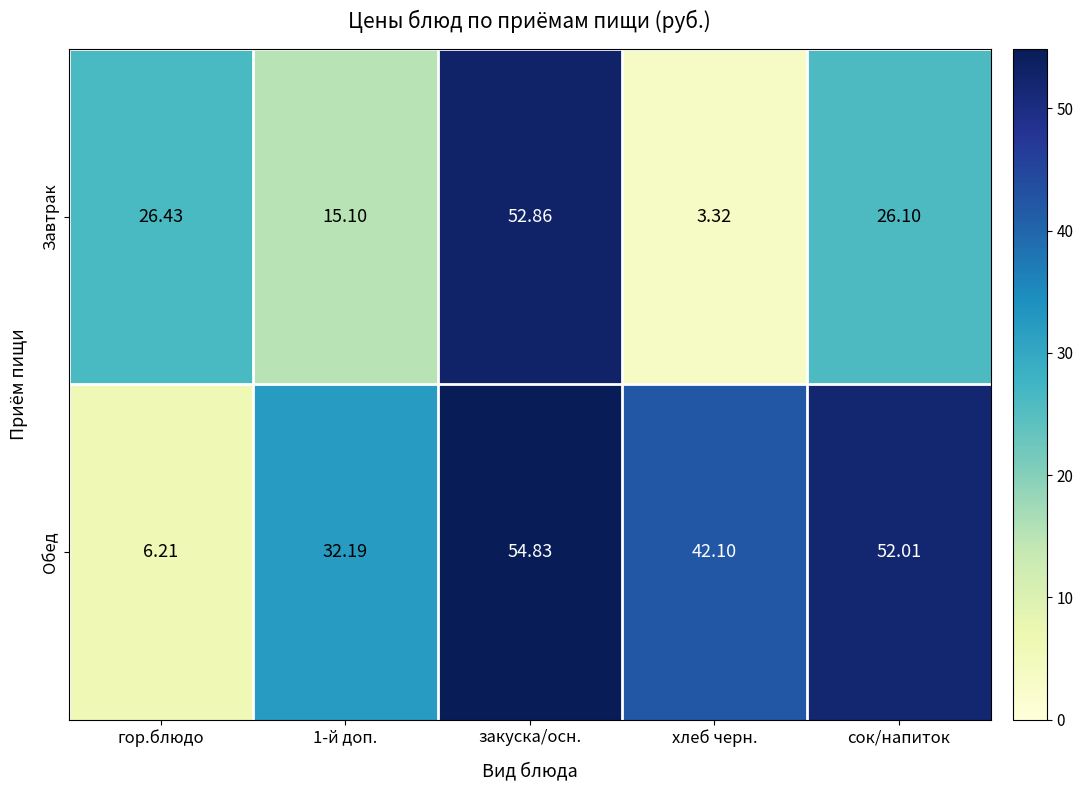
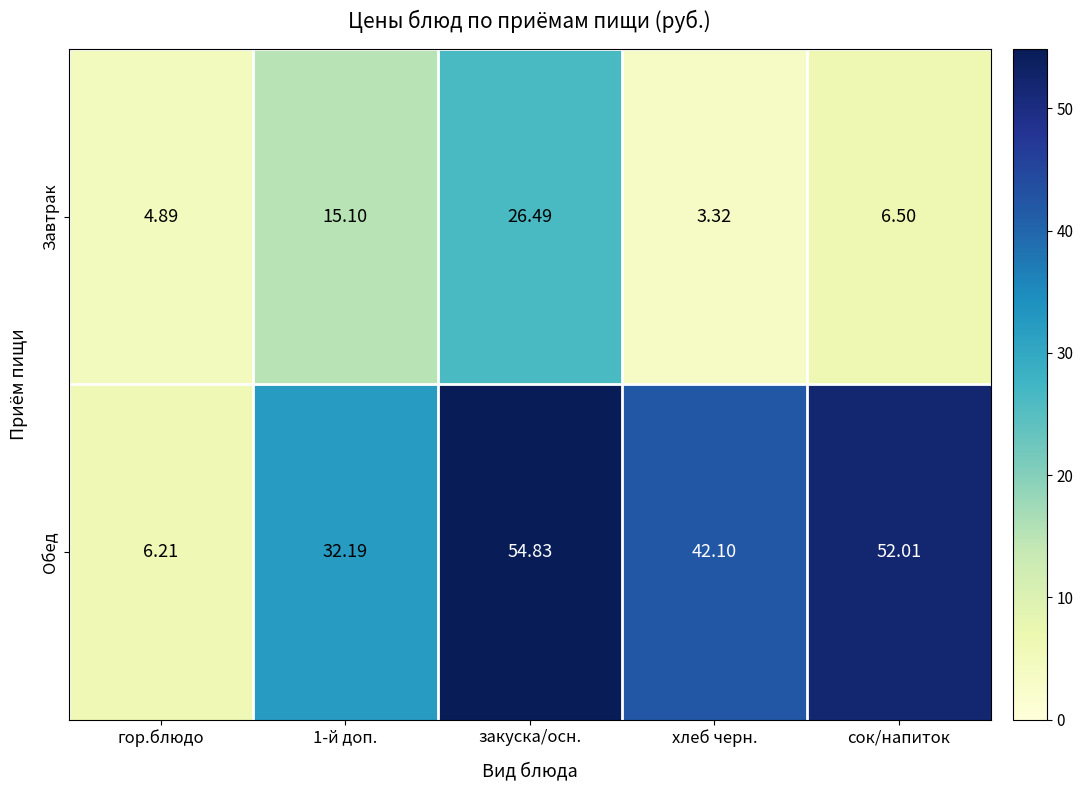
Завтрак, гор.блюдо: 26.43 -> 4.89
Завтрак, закуска/осн.: 52.86 -> 26.49
Завтрак, сок/напиток: 26.10 -> 6.50
